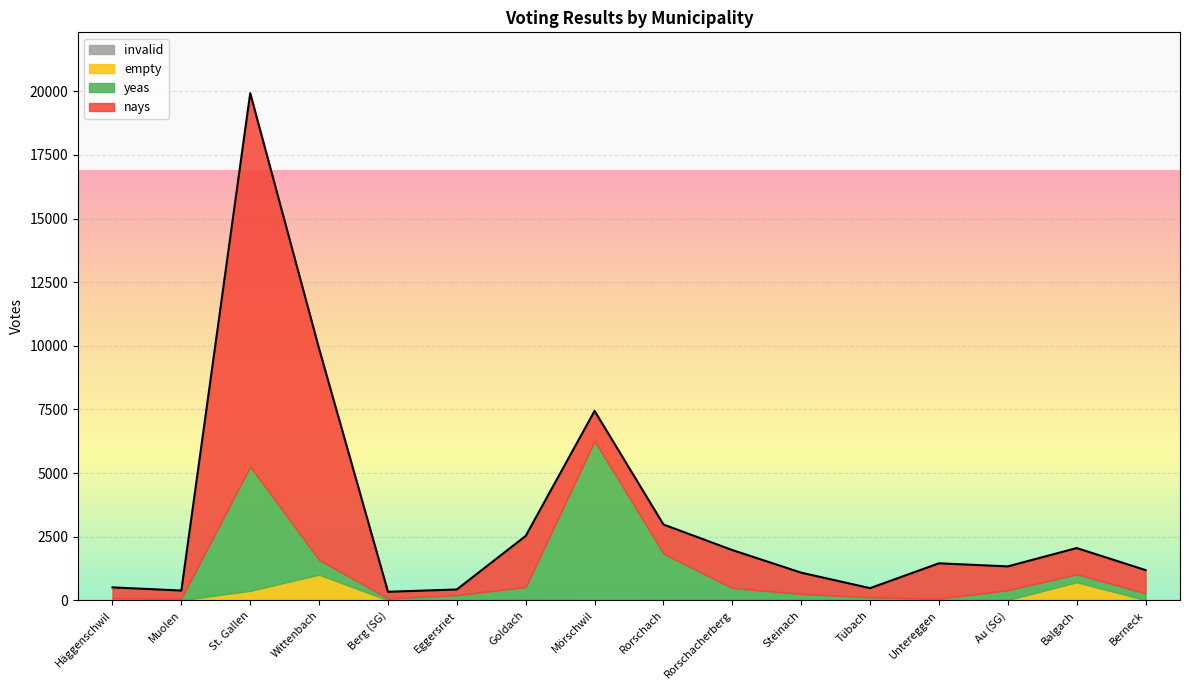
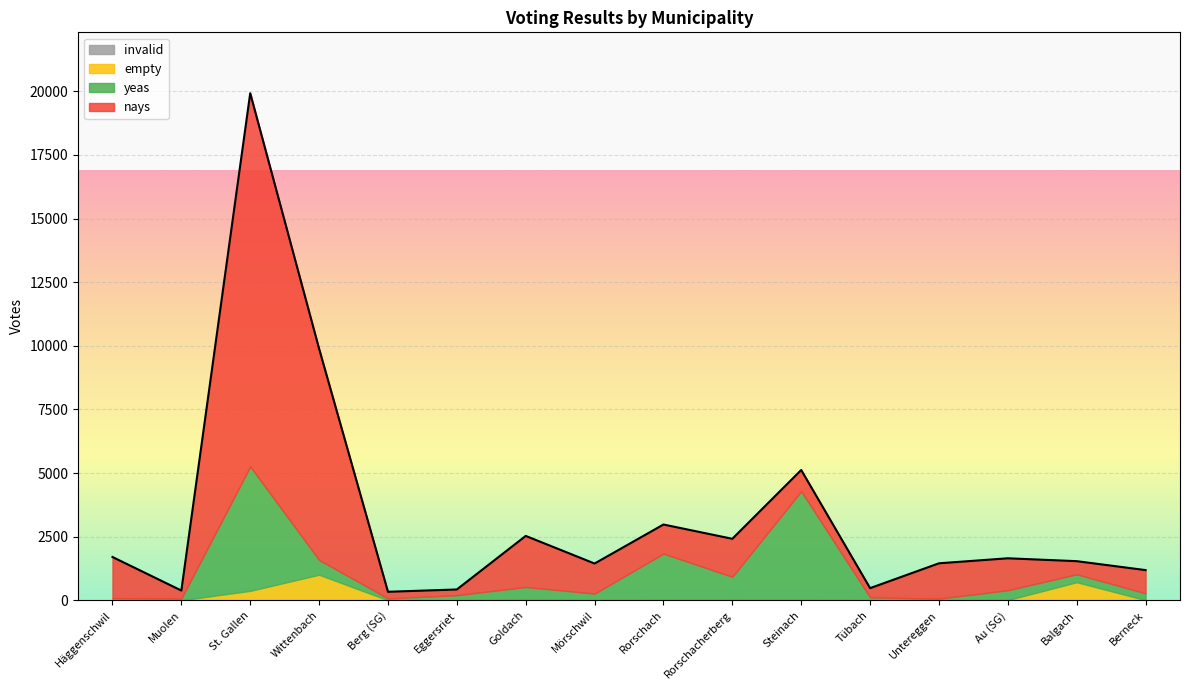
nays, Häggenschwil: 400 -> 1600
yeas, Mörschwil: 6300 -> 300
yeas, Rorschacherberg: 500 -> 900
yeas, Steinach: 200 -> 4300
nays, Au (SG): 900 -> 1300
nays, Balgach: 1000 -> 500
